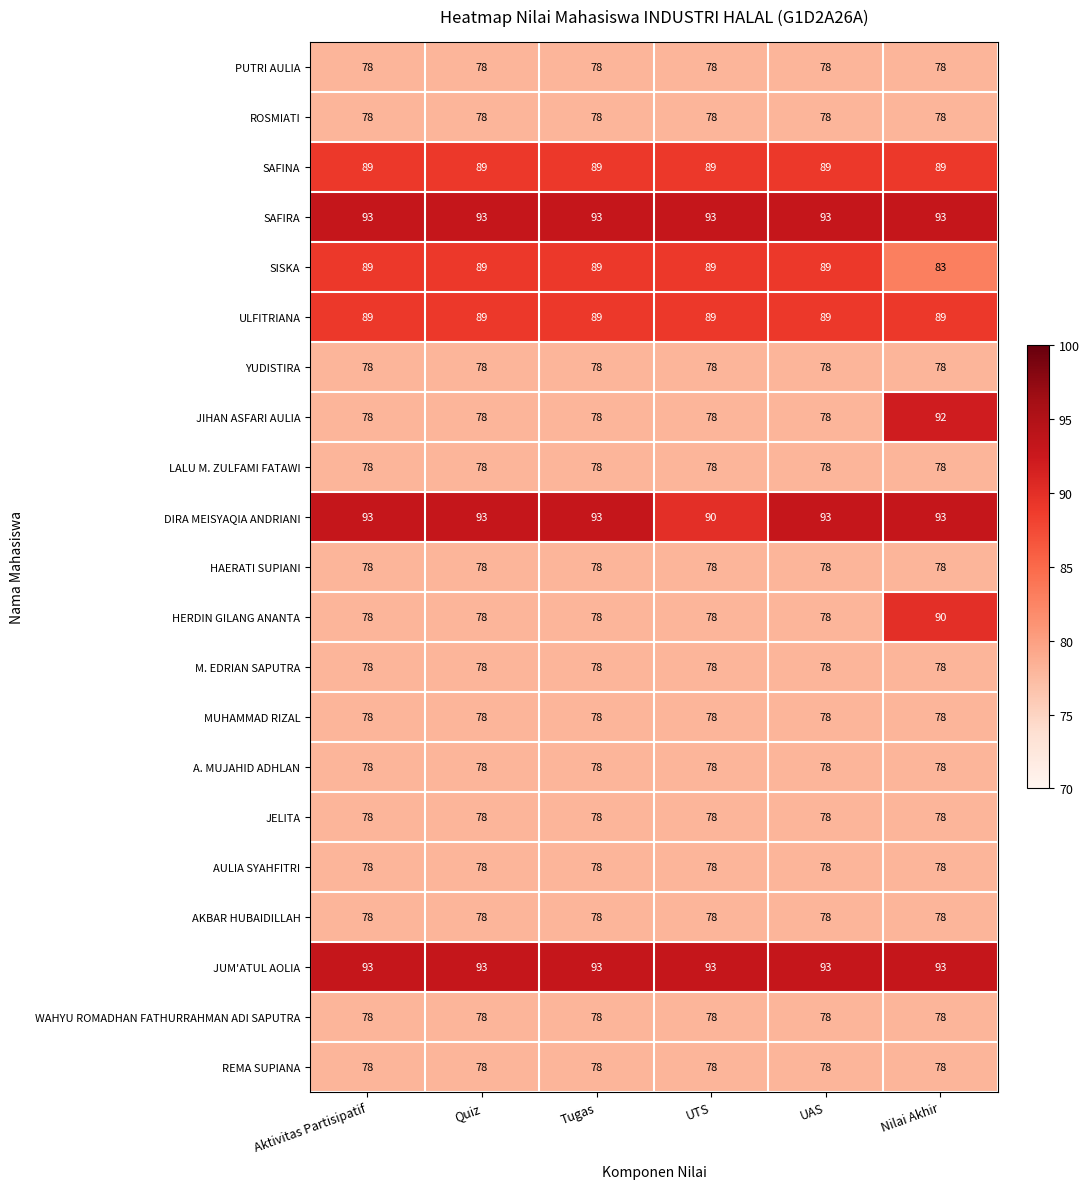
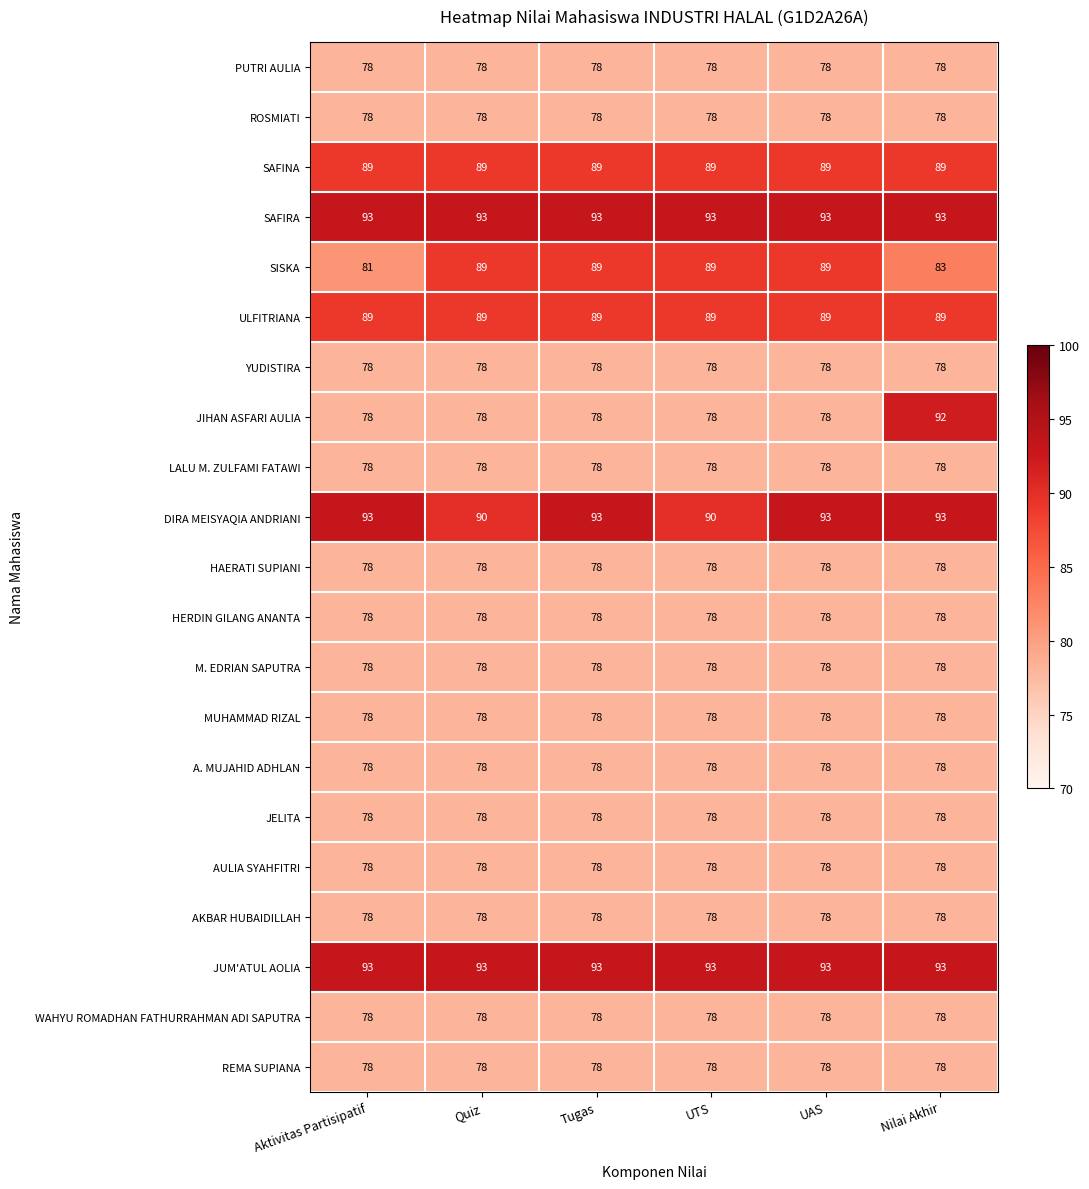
SISKA, Aktivitas Partisipatif: 89 -> 81
DIRA MEISYAQIA ANDRIANI, Quiz: 93 -> 90
HERDIN GILANG ANANTA, Nilai Akhir: 90 -> 78
